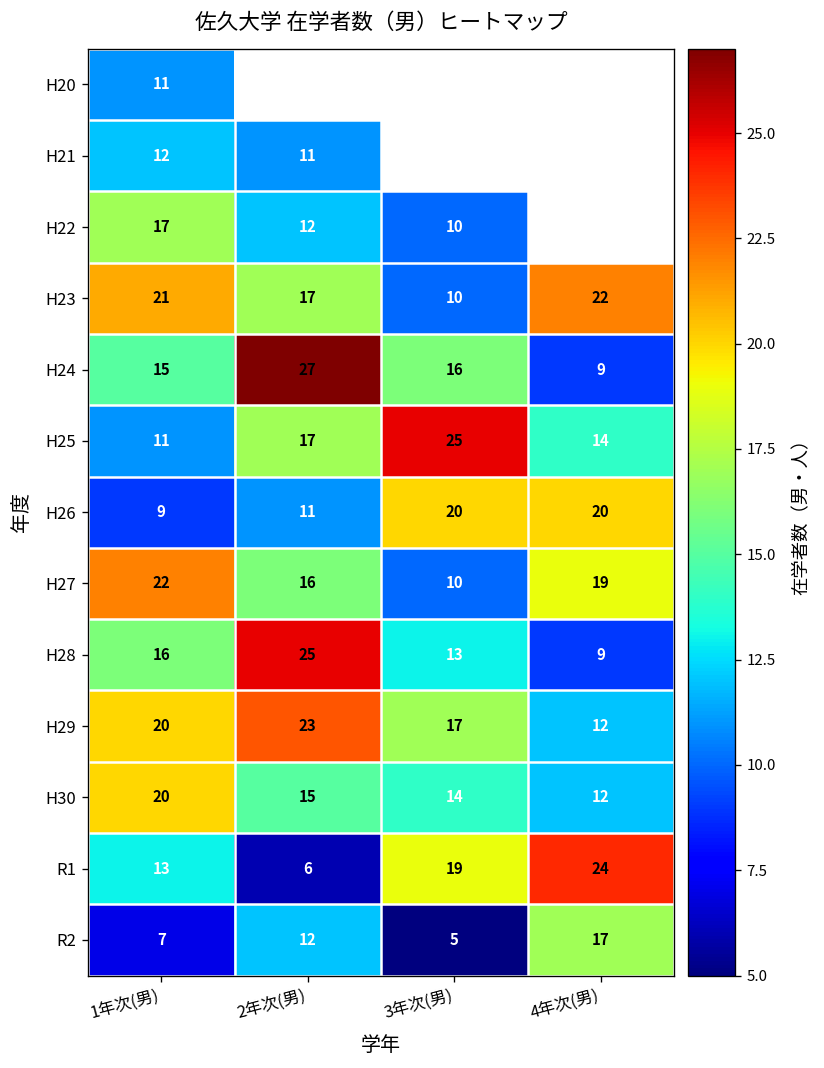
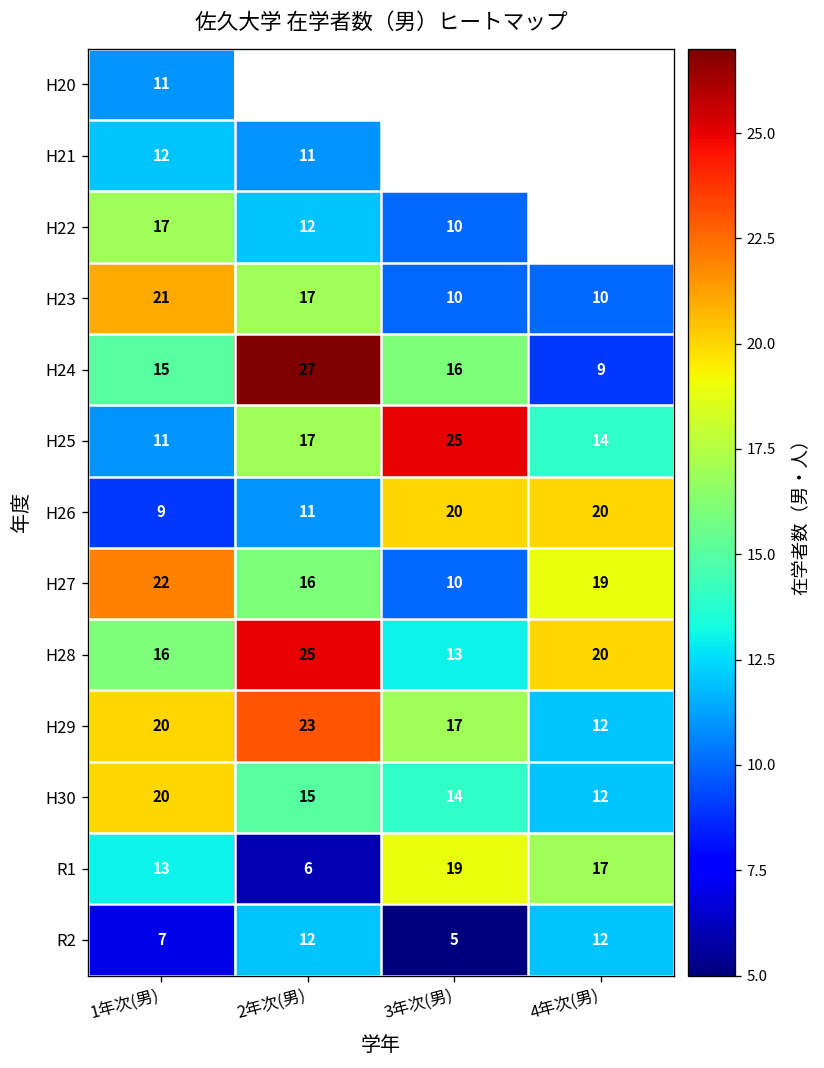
H23, 4年次(男): 22 -> 10
H28, 4年次(男): 9 -> 20
R1, 4年次(男): 24 -> 17
R2, 4年次(男): 17 -> 12
